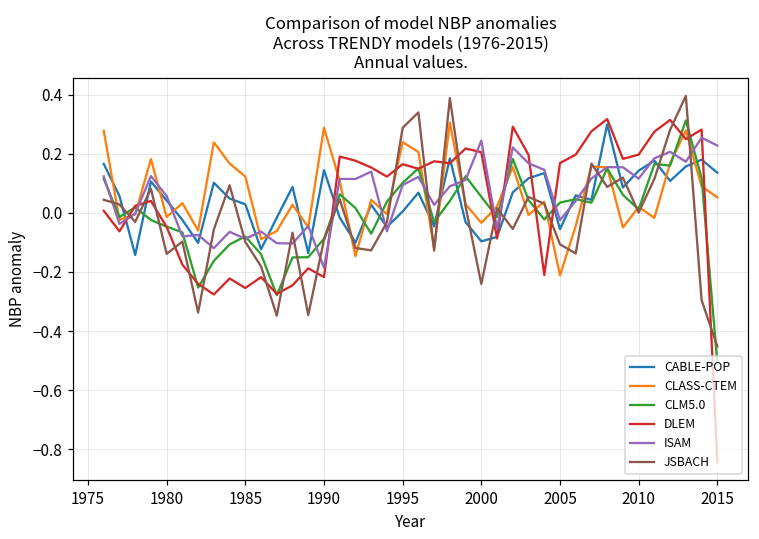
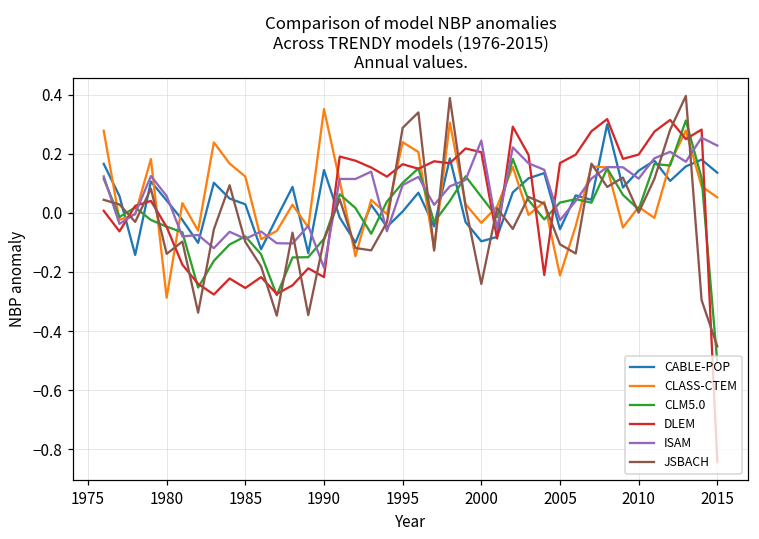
CLASS-CTEM, 1980: -0.01 -> -0.29
CLASS-CTEM, 1990: 0.29 -> 0.35
